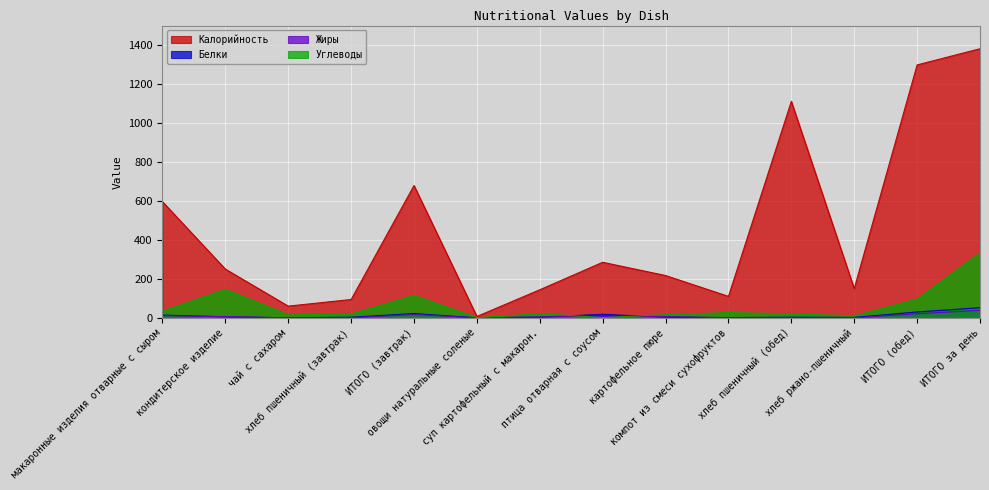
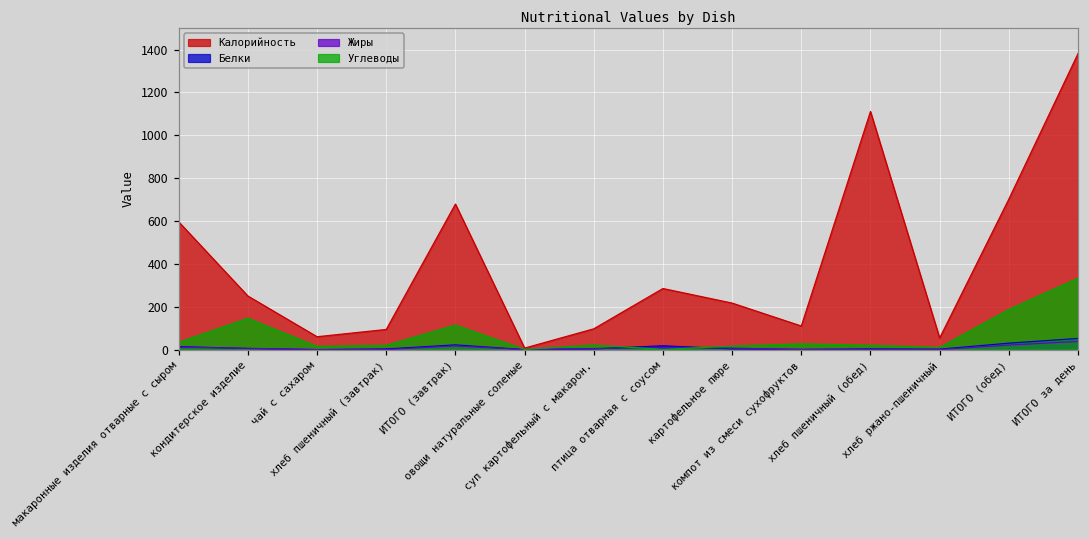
Калорийность, суп картофельный с макарон.: 140 -> 100
Калорийность, хлеб ржано-пшеничный: 150 -> 50
Калорийность, ИТОГО (обед): 1300 -> 700
Углеводы, ИТОГО (обед): 100 -> 190
